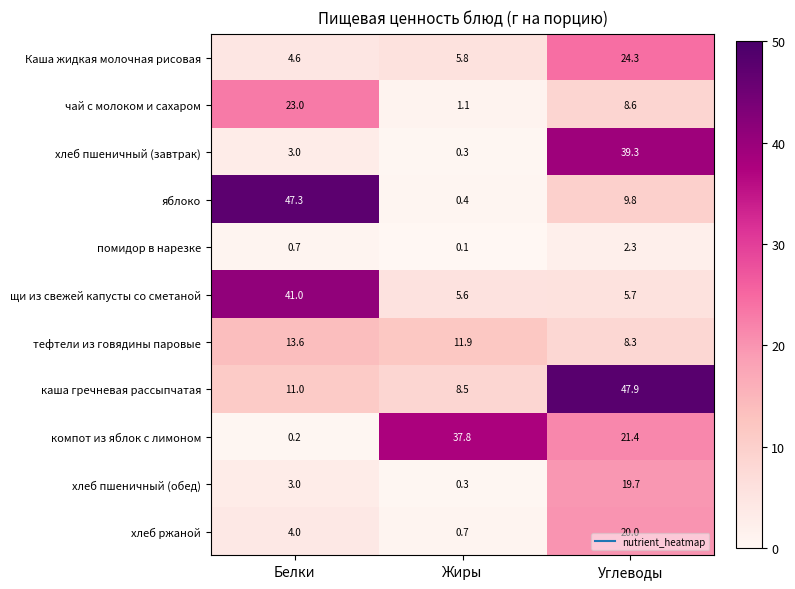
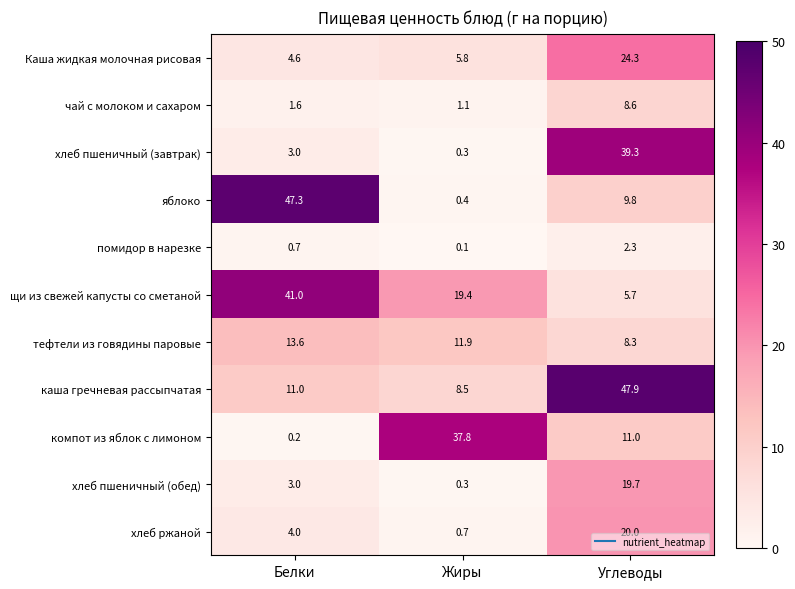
чай с молоком и сахаром, Белки: 23.0 -> 1.6
щи из свежей капусты со сметаной, Жиры: 5.6 -> 19.4
компот из яблок с лимоном, Углеводы: 21.4 -> 11.0
